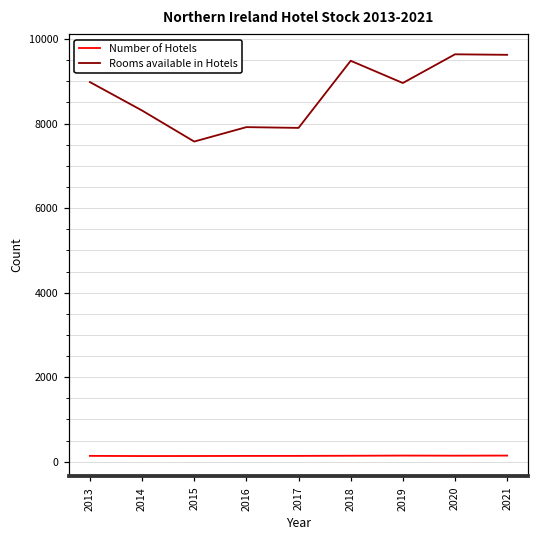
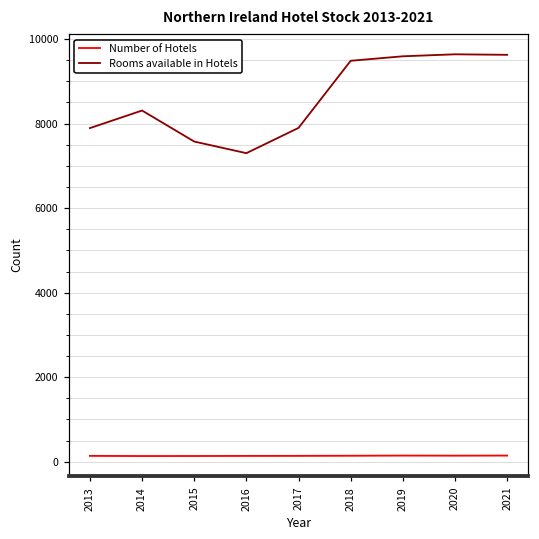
Rooms available in Hotels, 2013: 9000 -> 7900
Rooms available in Hotels, 2016: 7900 -> 7300
Rooms available in Hotels, 2019: 9000 -> 9600
